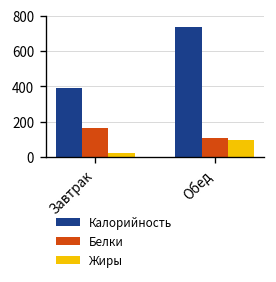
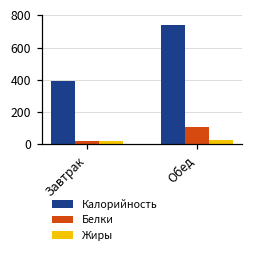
Белки, Завтрак: 160 -> 20
Жиры, Обед: 90 -> 20
